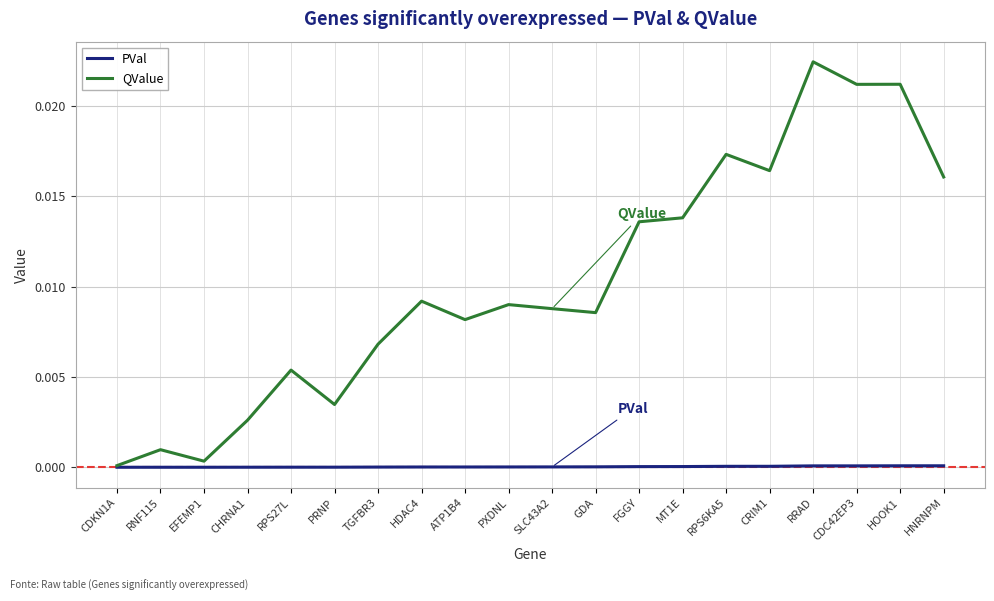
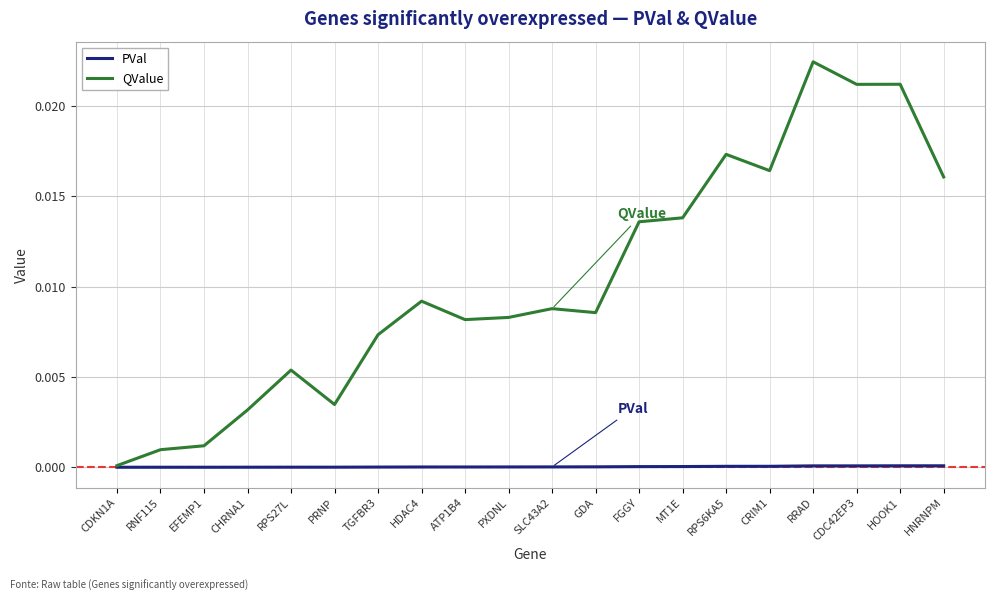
QValue, EFEMP1: 0.0003 -> 0.0012
QValue, CHRNA1: 0.0026 -> 0.0032
QValue, TGFBR3: 0.0068 -> 0.0073
QValue, PXDNL: 0.0090 -> 0.0083
